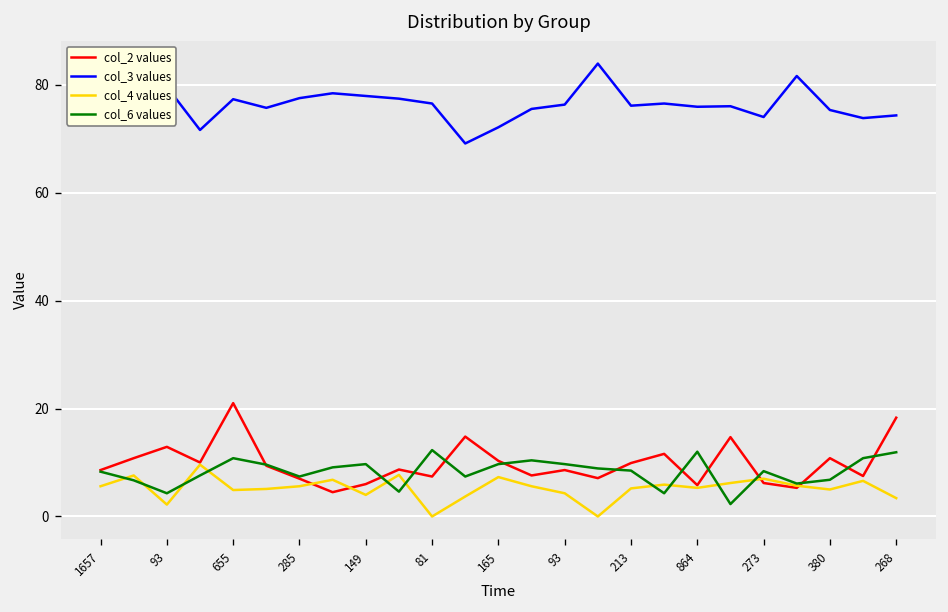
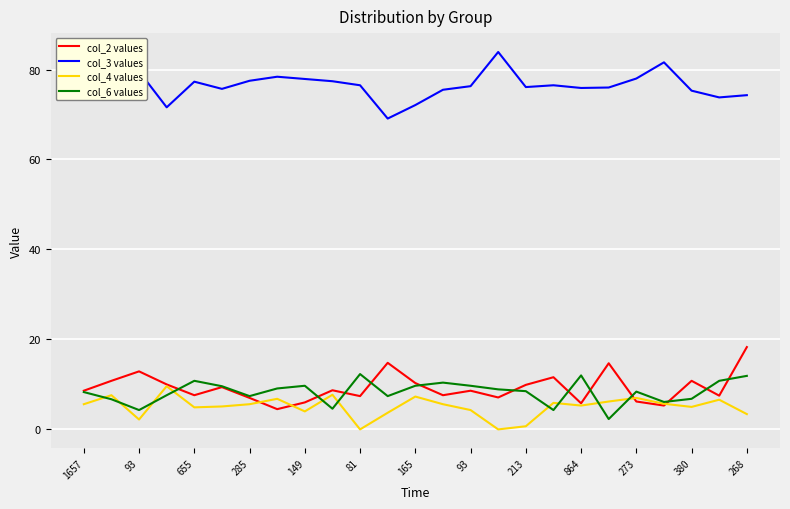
col_2 values, 655: 21 -> 8
col_4 values, 213: 5 -> 1
col_3 values, 273: 74 -> 78
